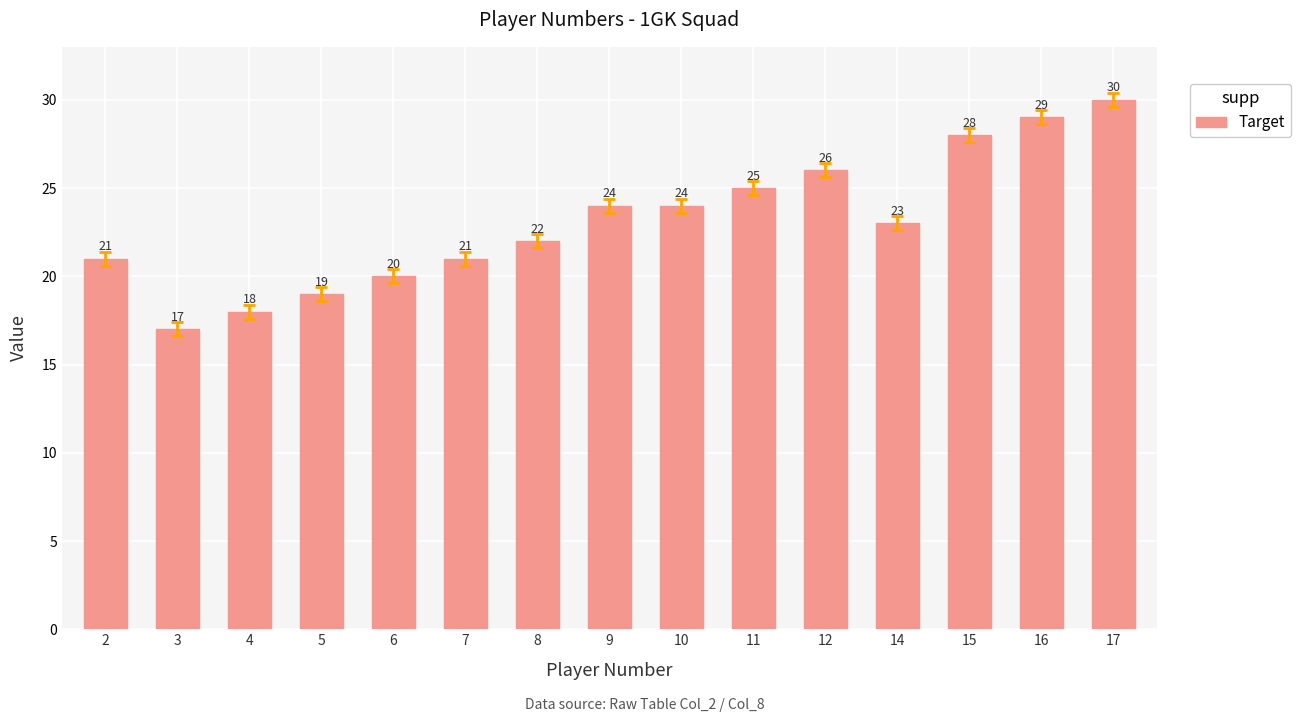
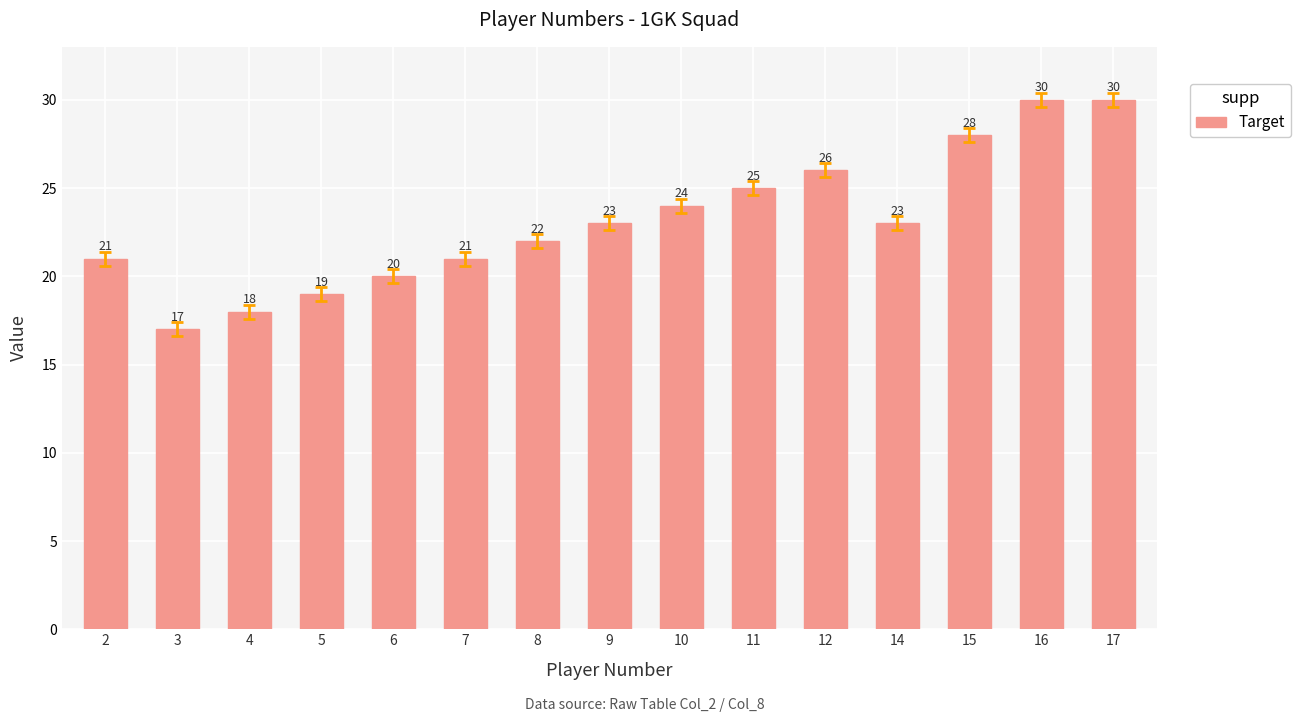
Target, 9: 24 -> 23
Target, 16: 29 -> 30
